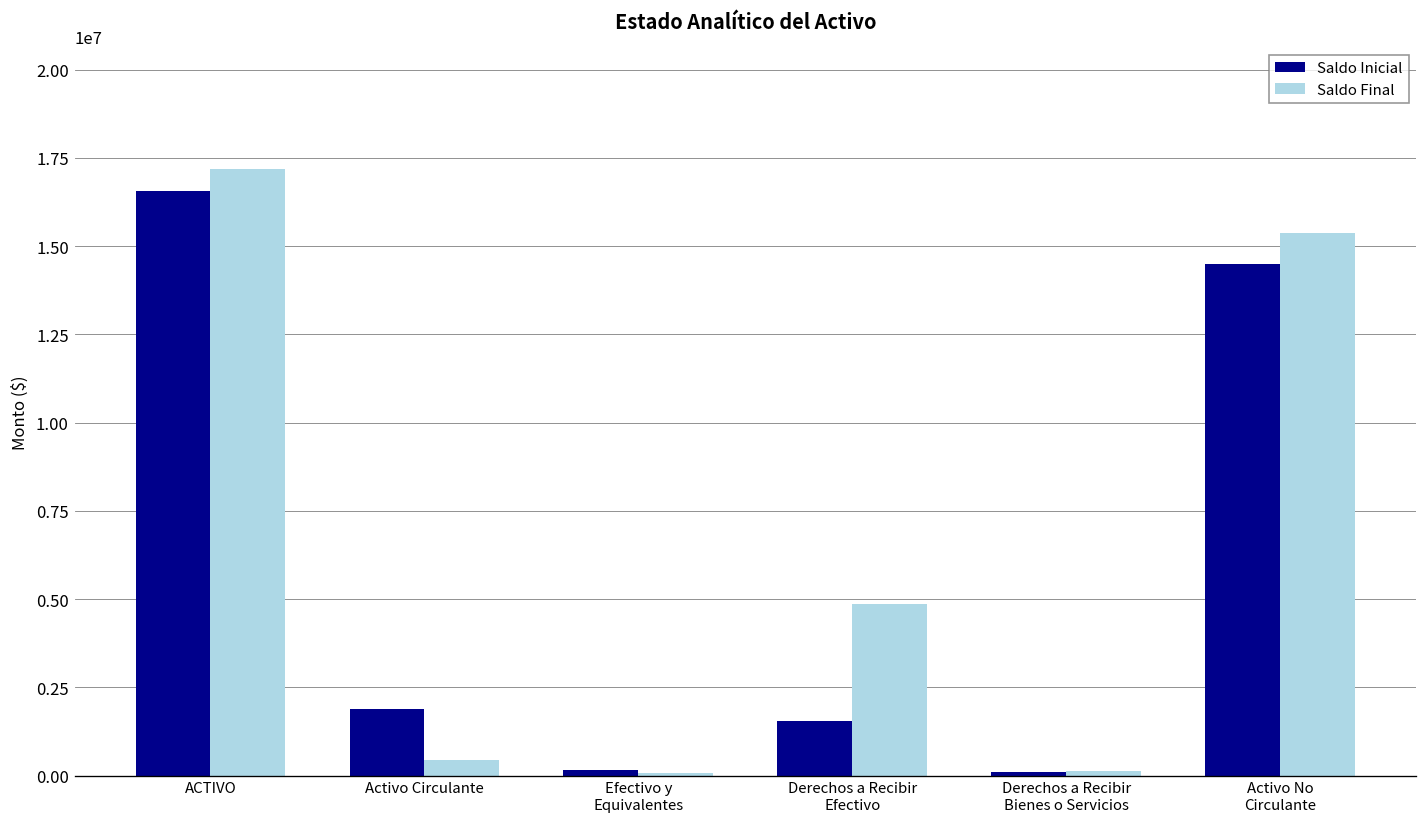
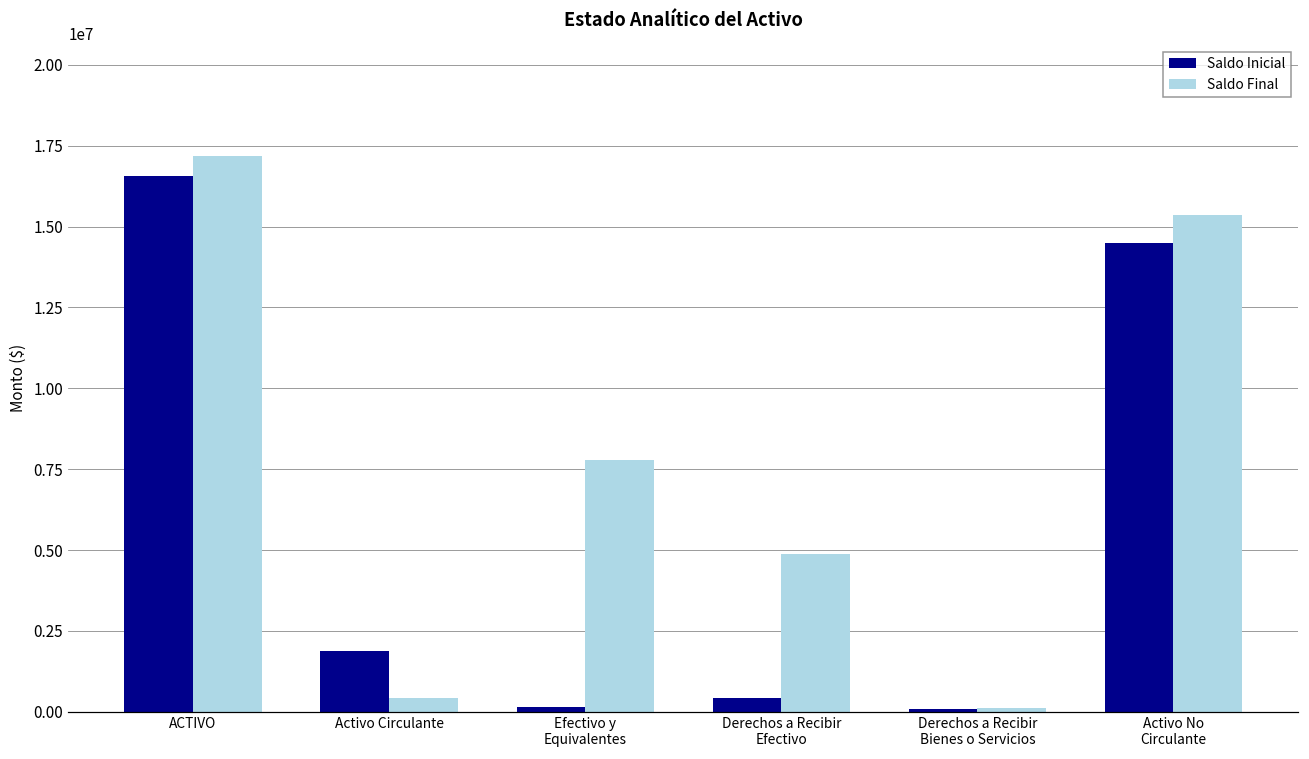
Saldo Final, Efectivo y Equivalentes: 100000 -> 7800000
Saldo Inicial, Derechos a Recibir Efectivo: 1600000 -> 400000
